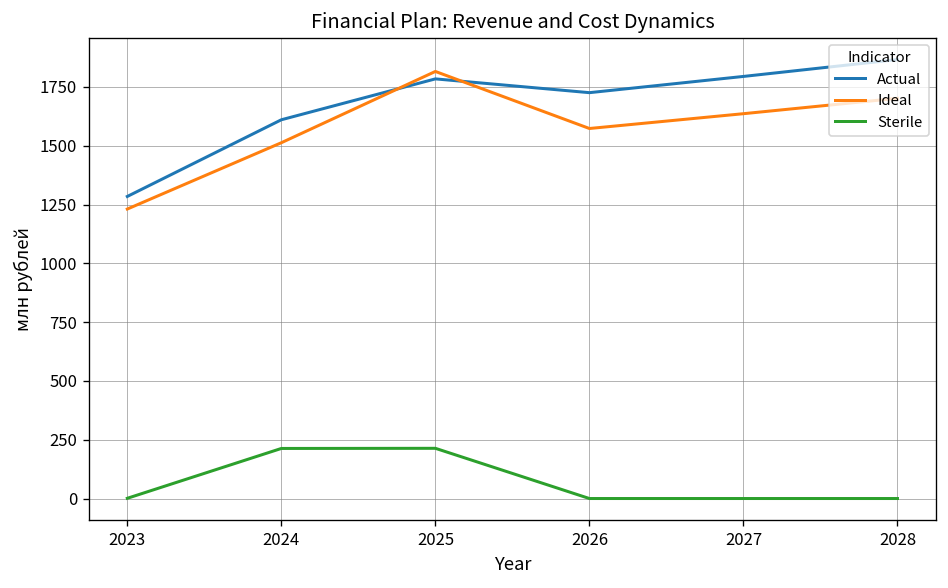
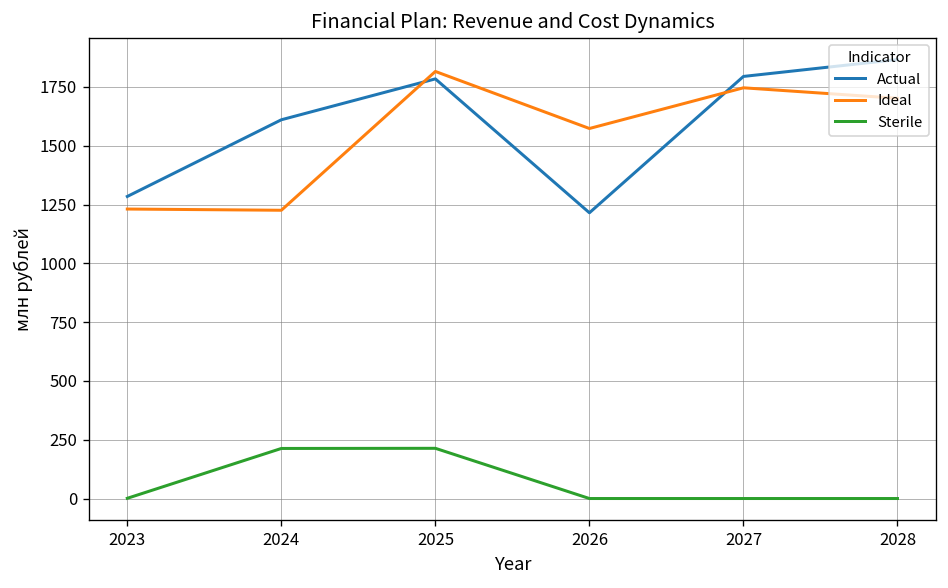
Ideal, 2024: 1510 -> 1230
Actual, 2026: 1730 -> 1220
Ideal, 2027: 1640 -> 1750
